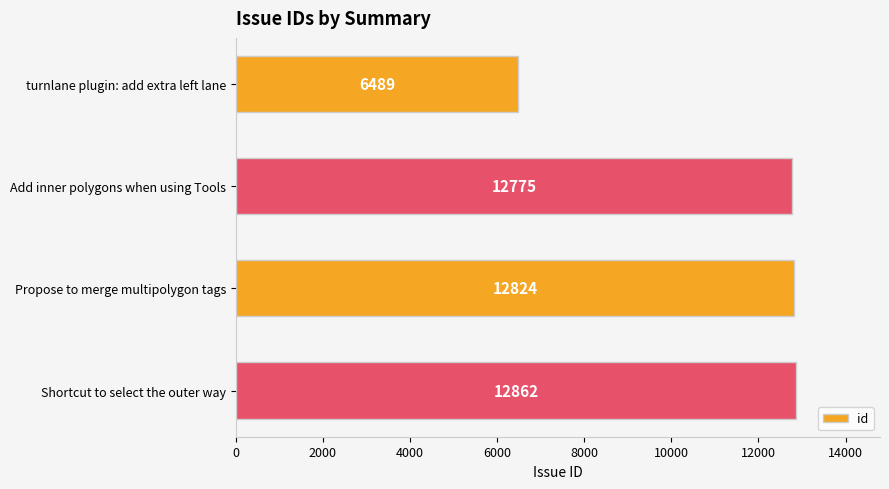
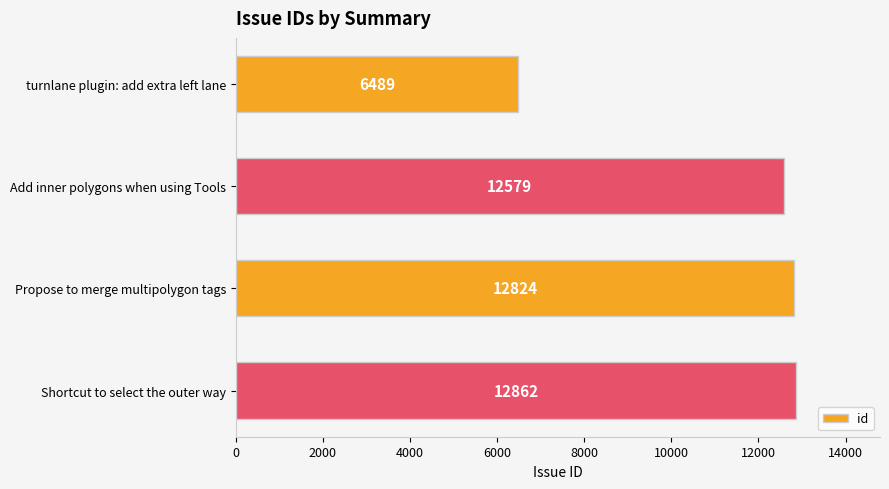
Add inner polygons when using Tools: 12775 -> 12579
